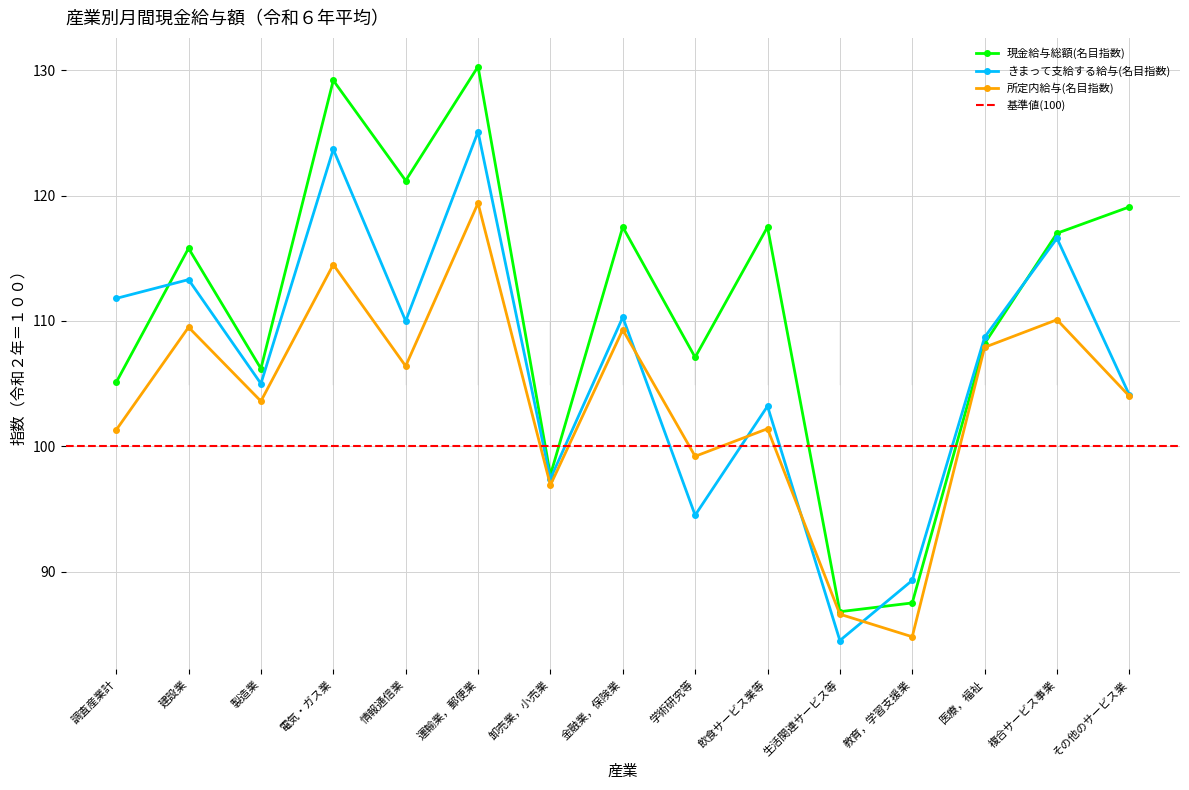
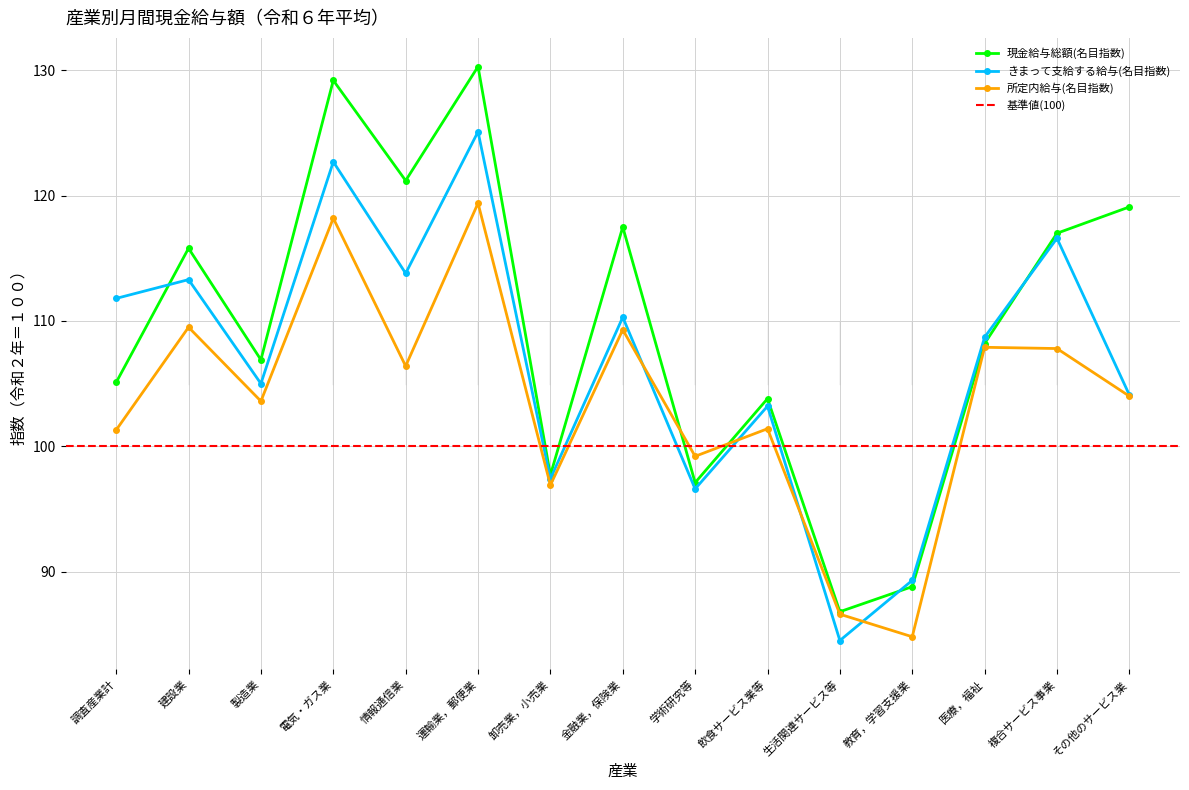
現金給与総額(名目指数), 製造業: 106.2 -> 106.9
きまって支給する給与(名目指数), 電気・ガス業: 123.7 -> 122.7
所定内給与(名目指数), 電気・ガス業: 114.5 -> 118.2
きまって支給する給与(名目指数), 情報通信業: 110.0 -> 113.8
現金給与総額(名目指数), 学術研究等: 107.1 -> 97.1
きまって支給する給与(名目指数), 学術研究等: 94.5 -> 96.6
現金給与総額(名目指数), 飲食サービス業等: 117.5 -> 103.8
現金給与総額(名目指数), 教育，学習支援業: 87.5 -> 88.8
所定内給与(名目指数), 複合サービス事業: 110.1 -> 107.8
